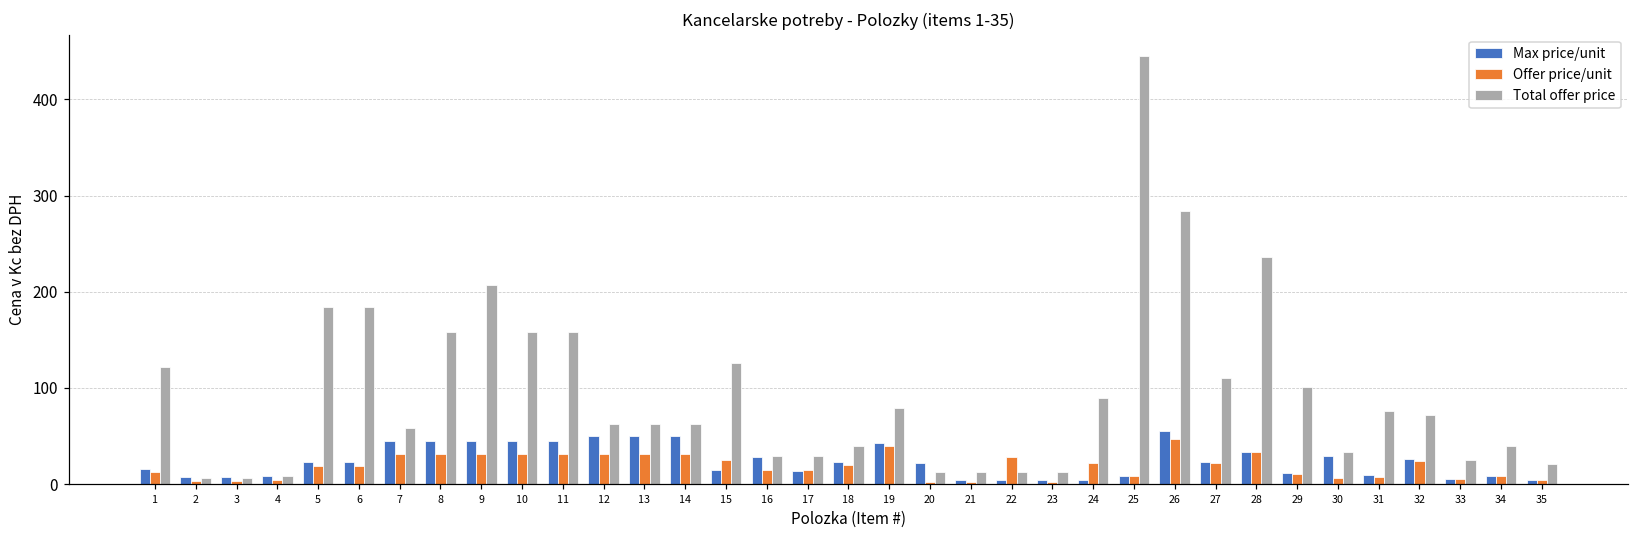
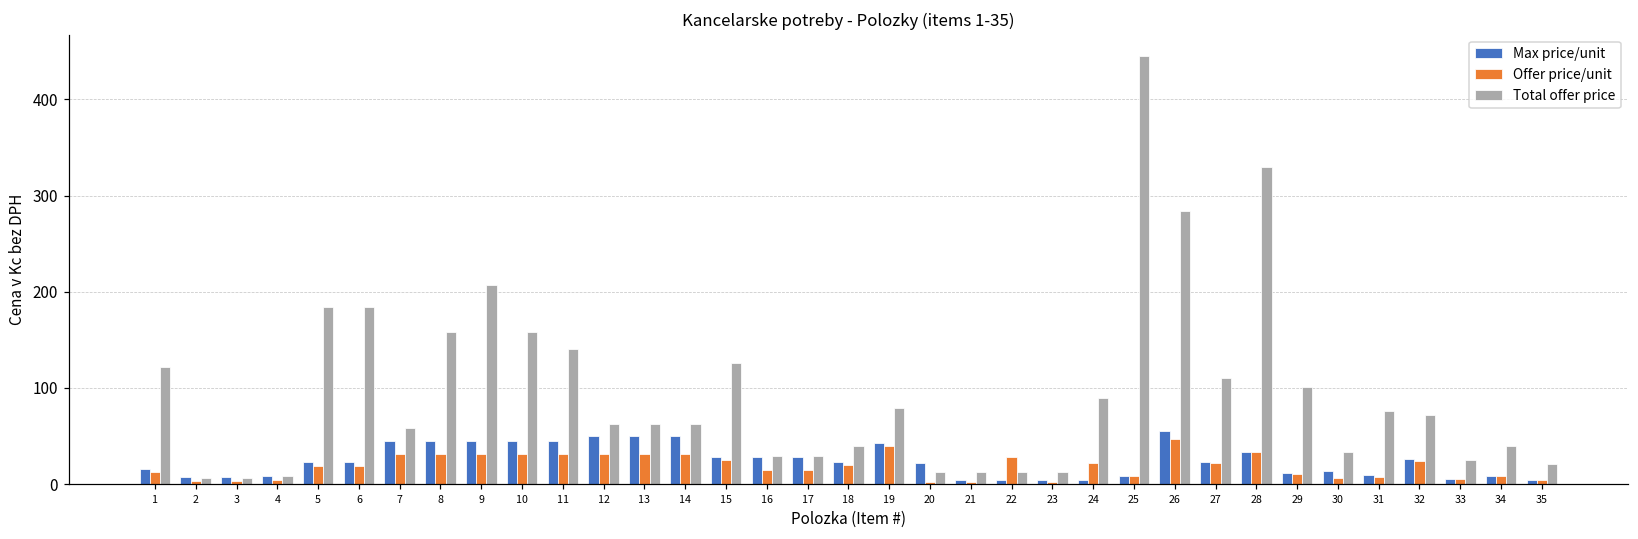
Total offer price, 11: 160 -> 140
Max price/unit, 15: 20 -> 30
Max price/unit, 17: 10 -> 30
Total offer price, 28: 240 -> 330
Max price/unit, 30: 30 -> 10
